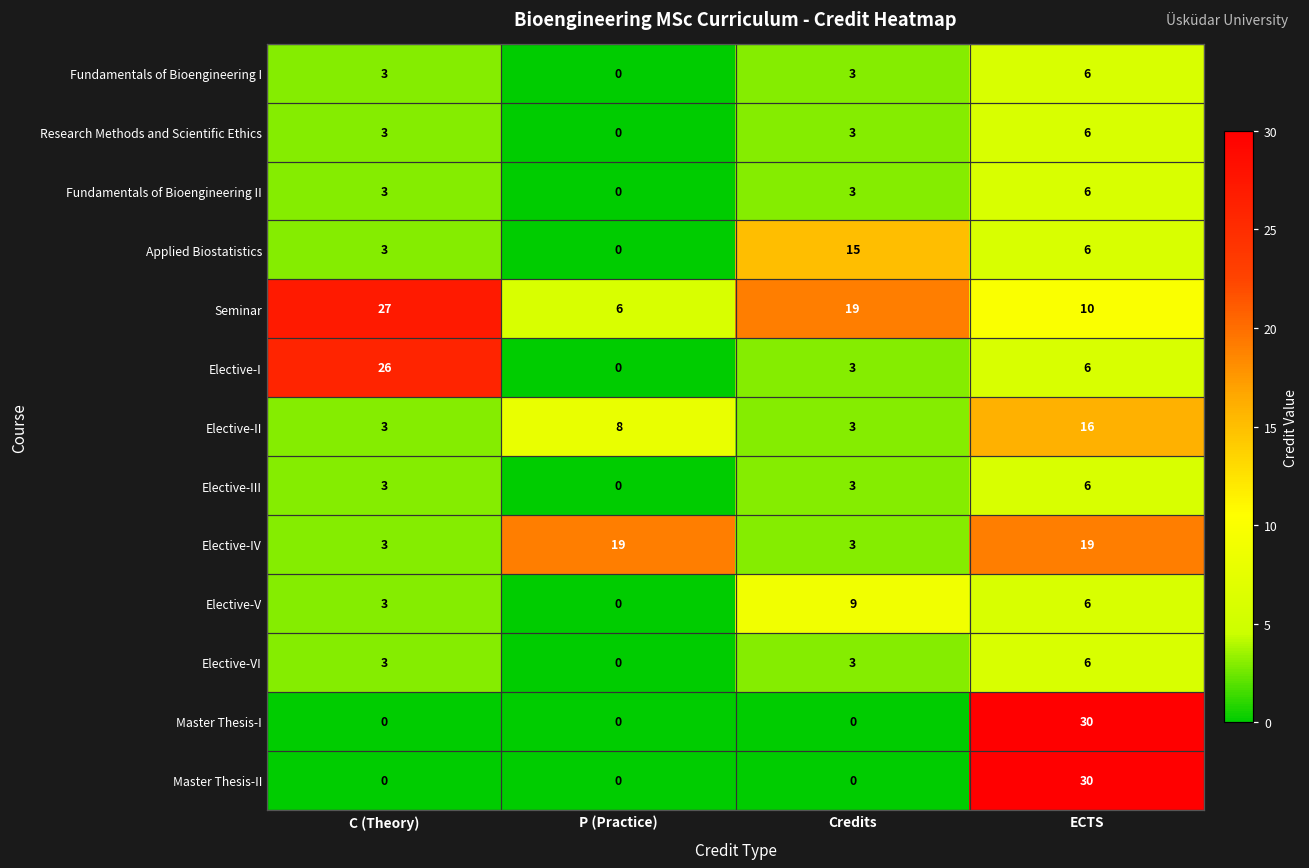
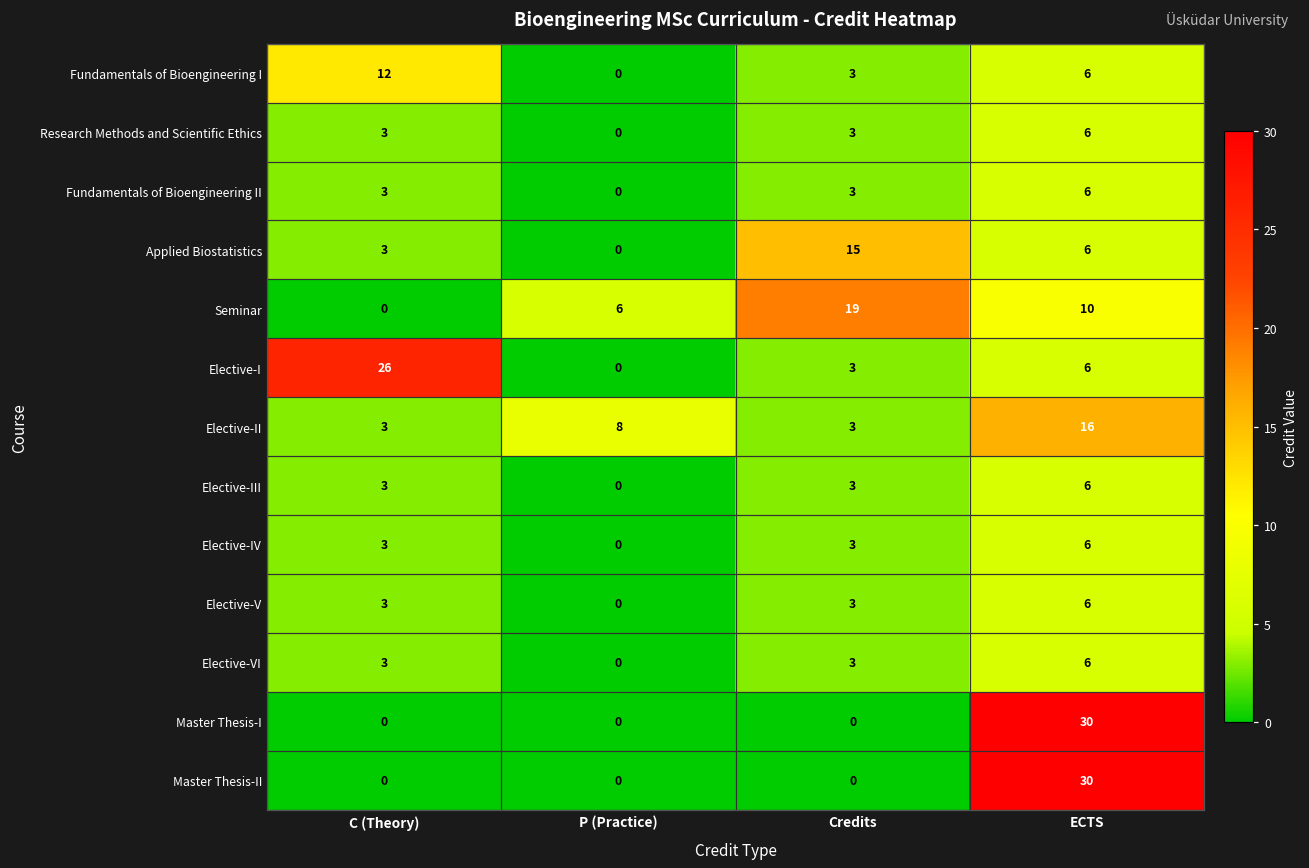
Fundamentals of Bioengineering I, C (Theory): 3 -> 12
Seminar, C (Theory): 27 -> 0
Elective-IV, P (Practice): 19 -> 0
Elective-IV, ECTS: 19 -> 6
Elective-V, Credits: 9 -> 3
